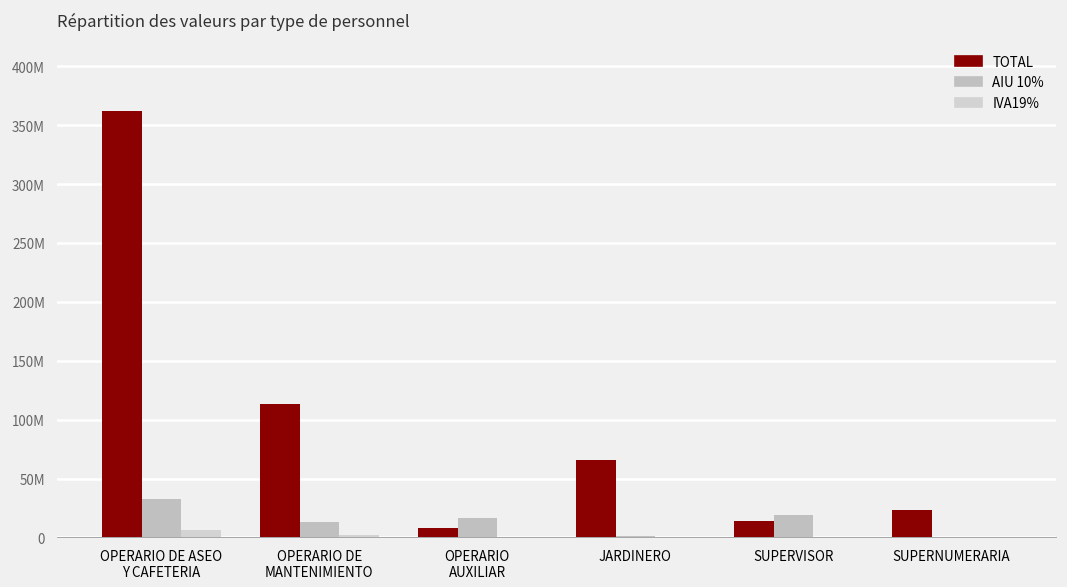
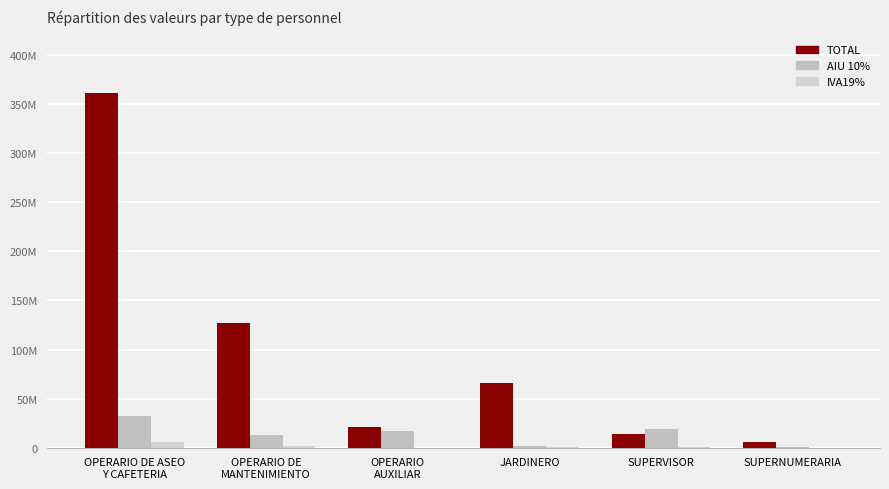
TOTAL, OPERARIO DE MANTENIMIENTO: 110000000 -> 130000000
TOTAL, OPERARIO AUXILIAR: 10000000 -> 20000000
TOTAL, SUPERNUMERARIA: 20000000 -> 10000000
